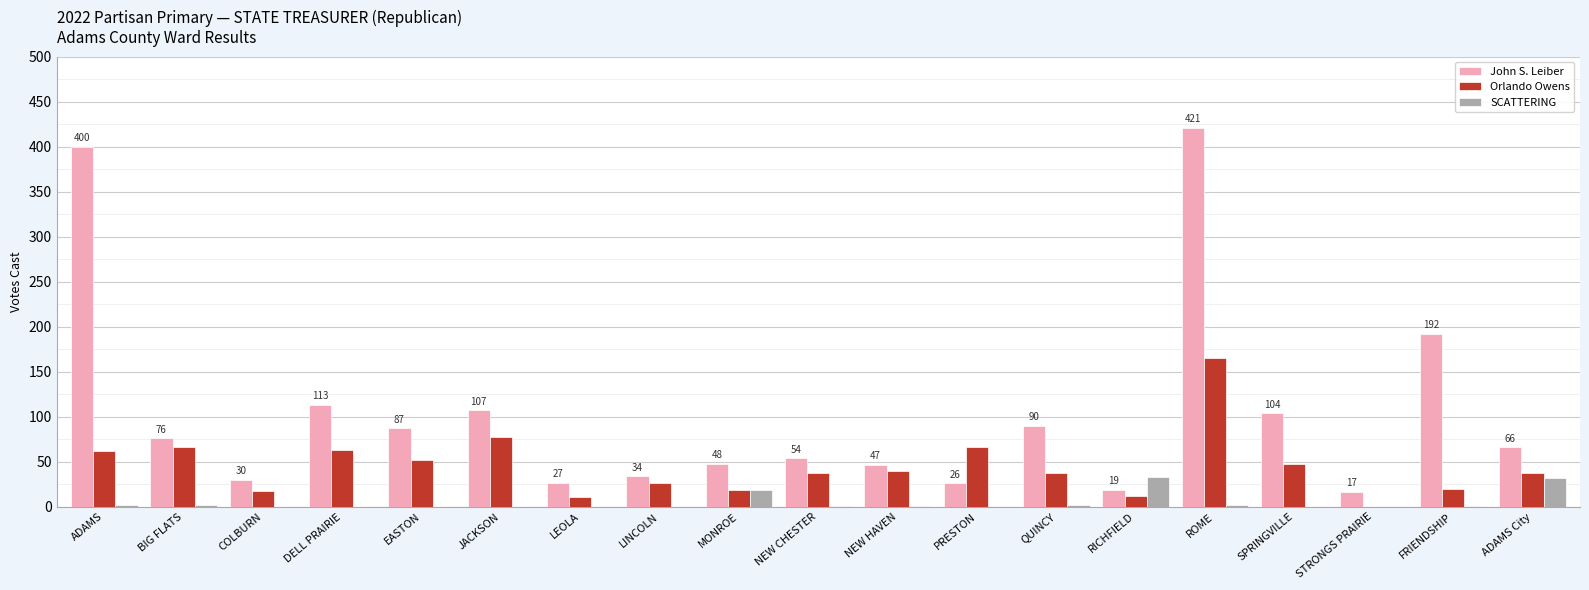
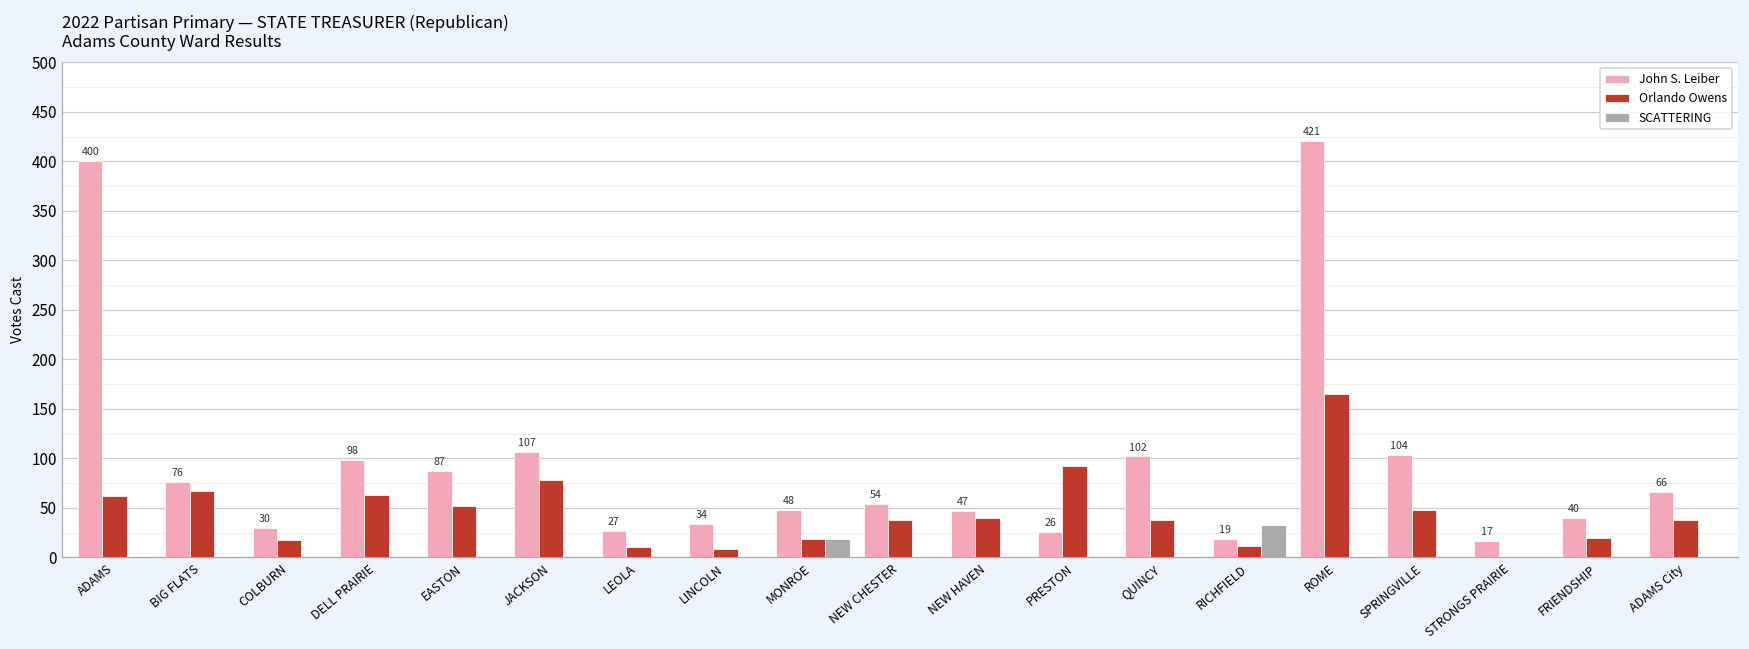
John S. Leiber, DELL PRAIRIE: 113 -> 98
Orlando Owens, LINCOLN: 30 -> 10
Orlando Owens, PRESTON: 70 -> 90
John S. Leiber, QUINCY: 90 -> 102
John S. Leiber, FRIENDSHIP: 192 -> 40
SCATTERING, ADAMS City: 30 -> 0
